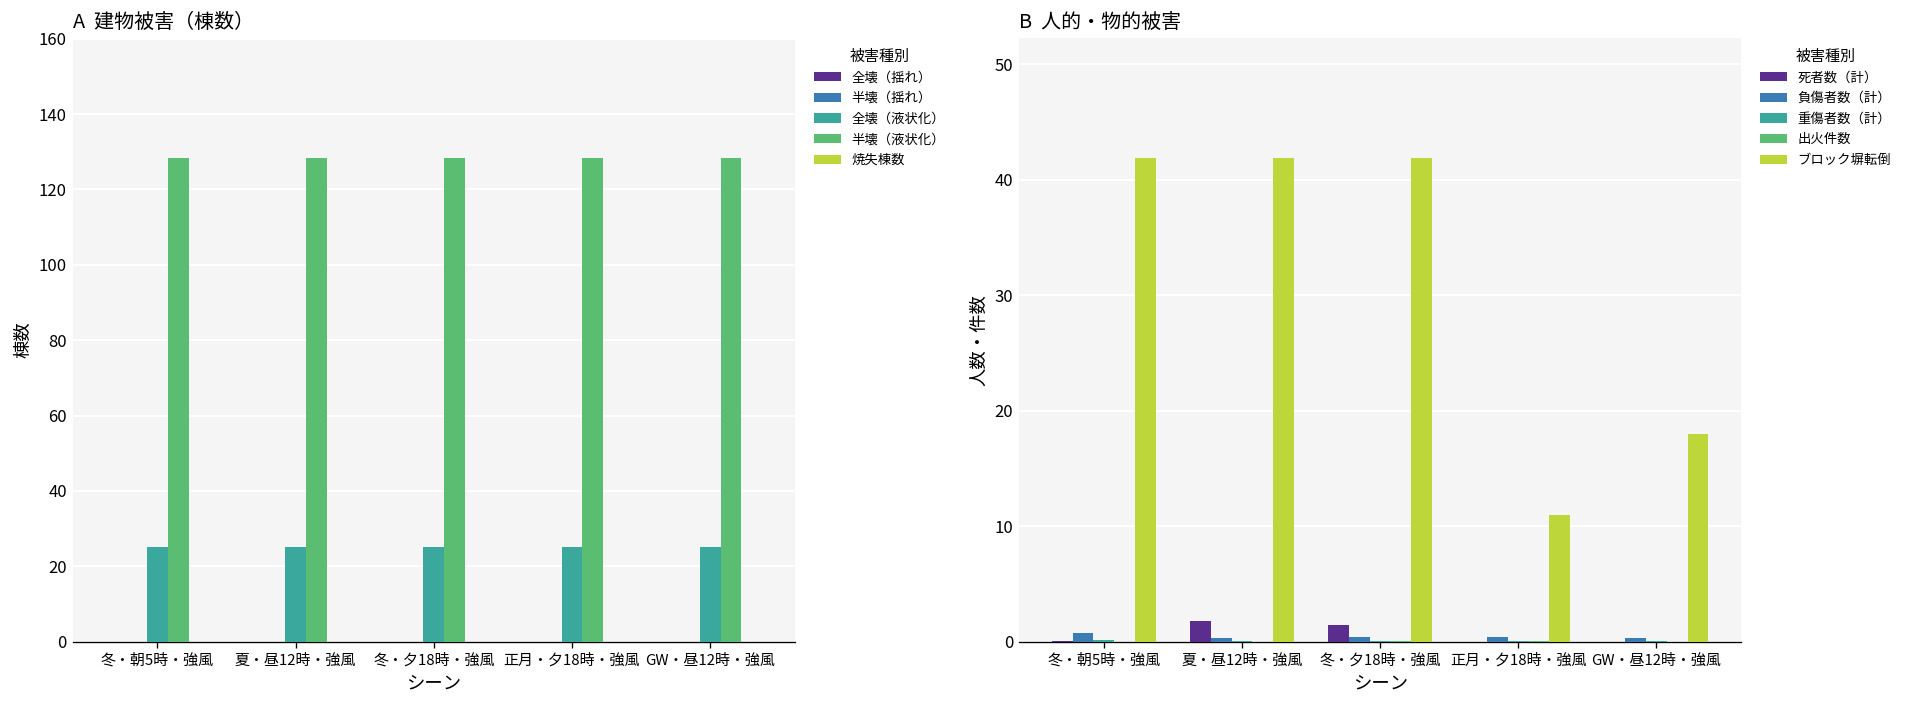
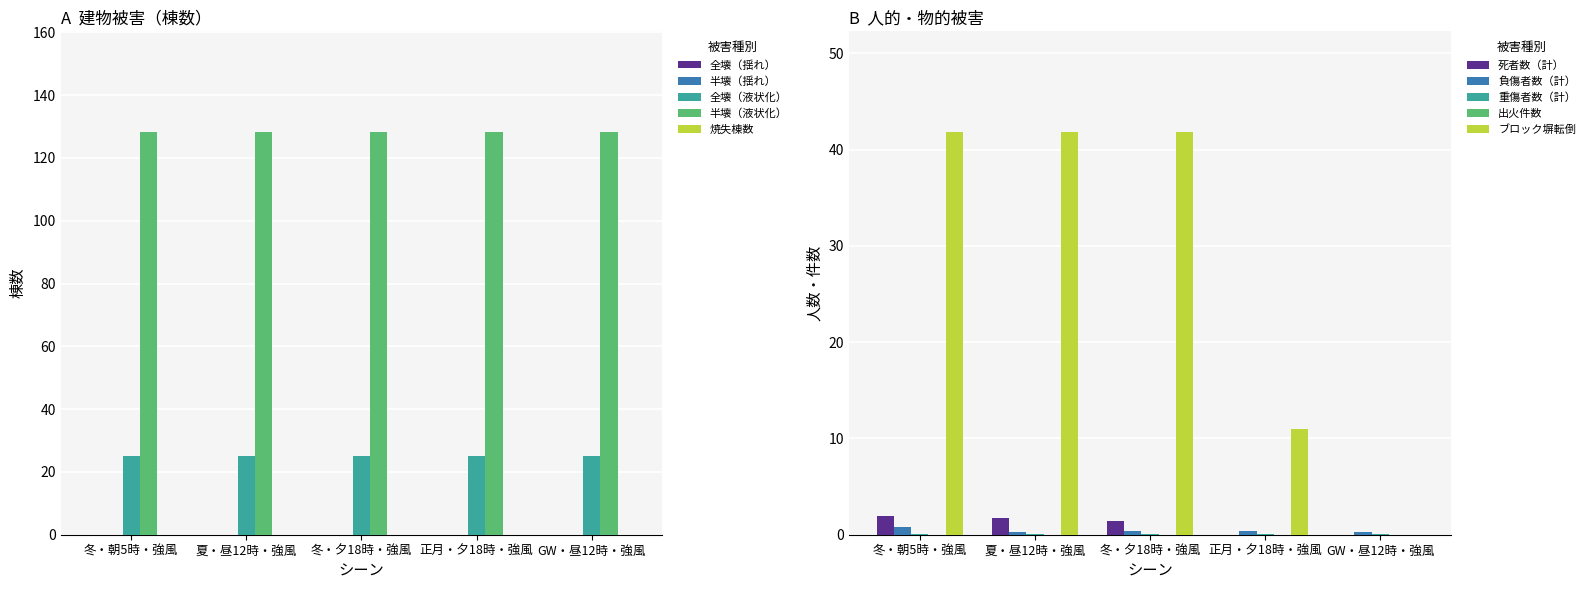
B 人的・物的被害, 死者数（計）, 冬・朝5時・強風: 0 -> 2
B 人的・物的被害, ブロック塀転倒, GW・昼12時・強風: 18 -> 0
